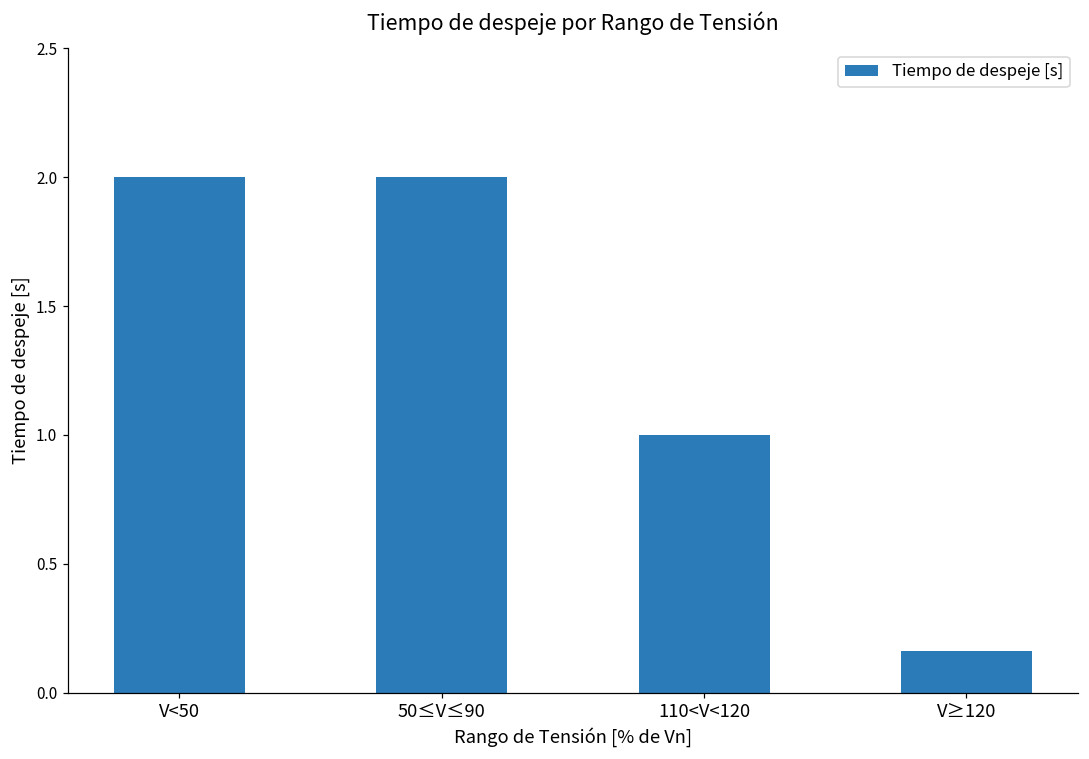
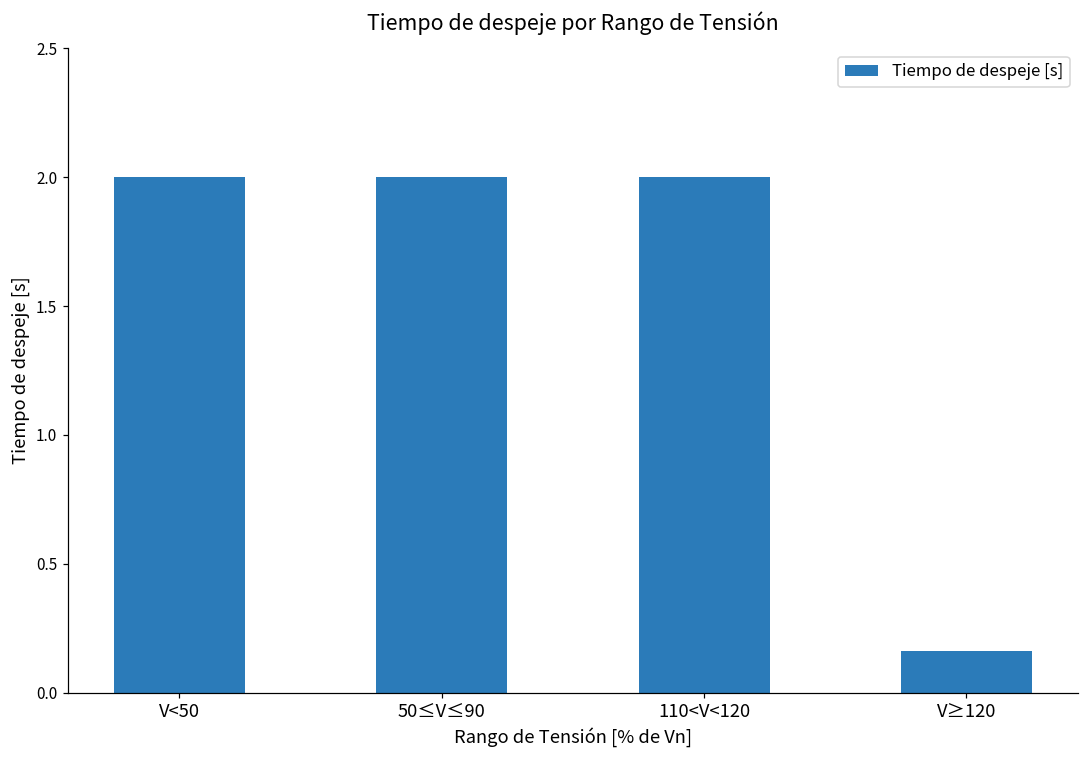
110<V<120: 1 -> 2
